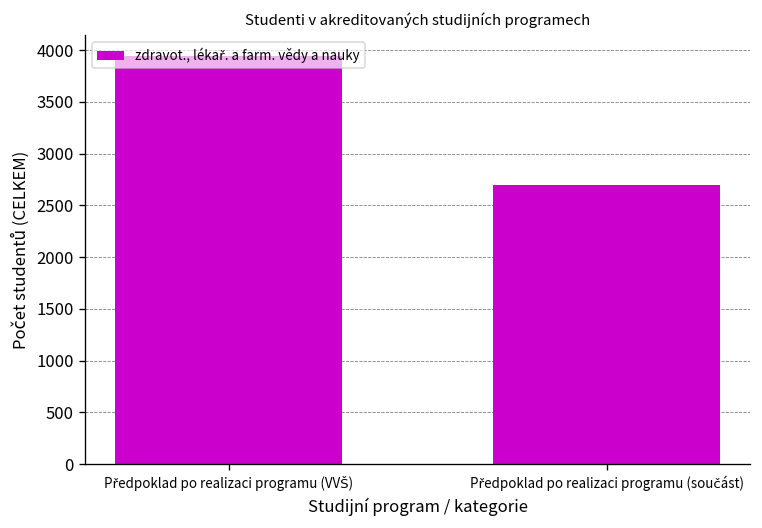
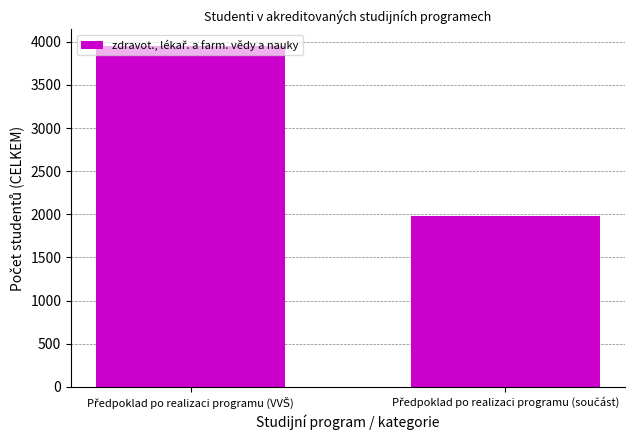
Předpoklad po realizaci programu (součást): 2700 -> 2000
